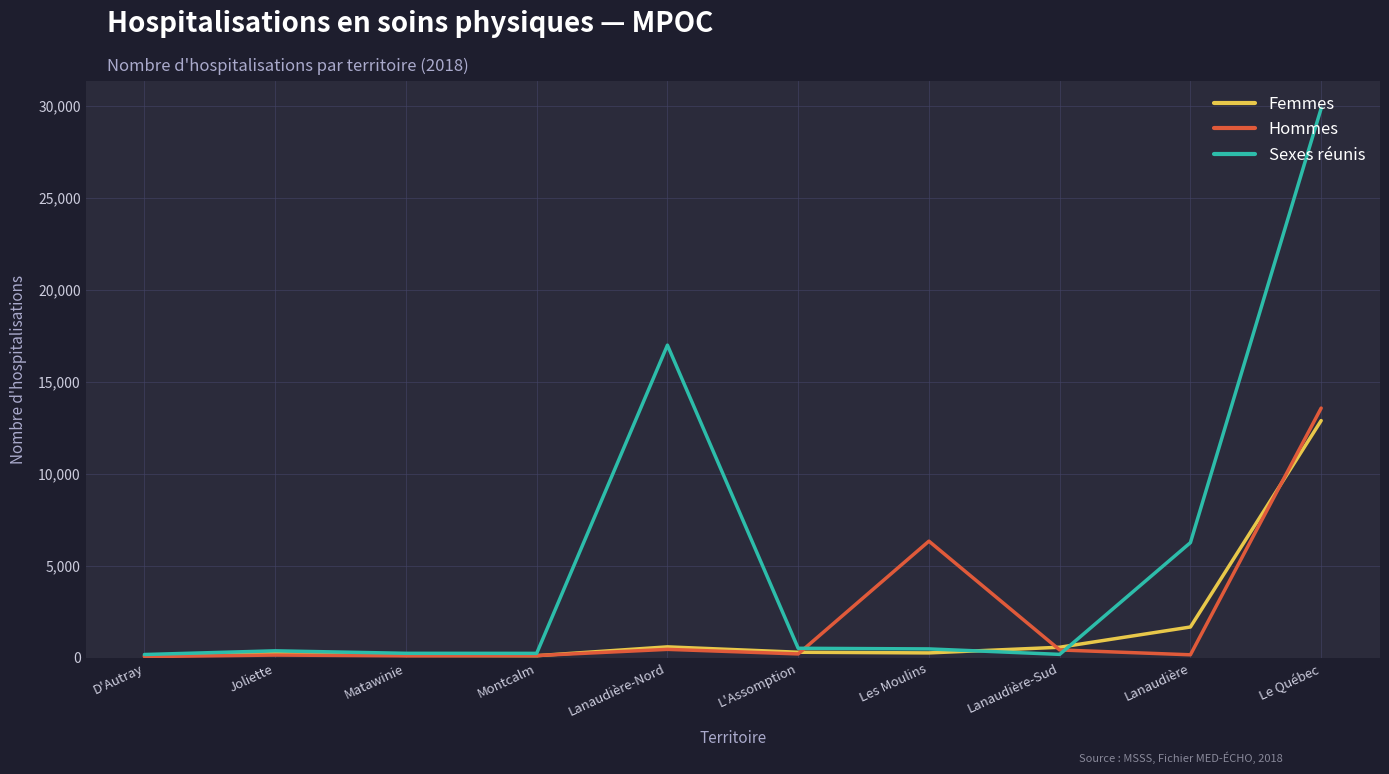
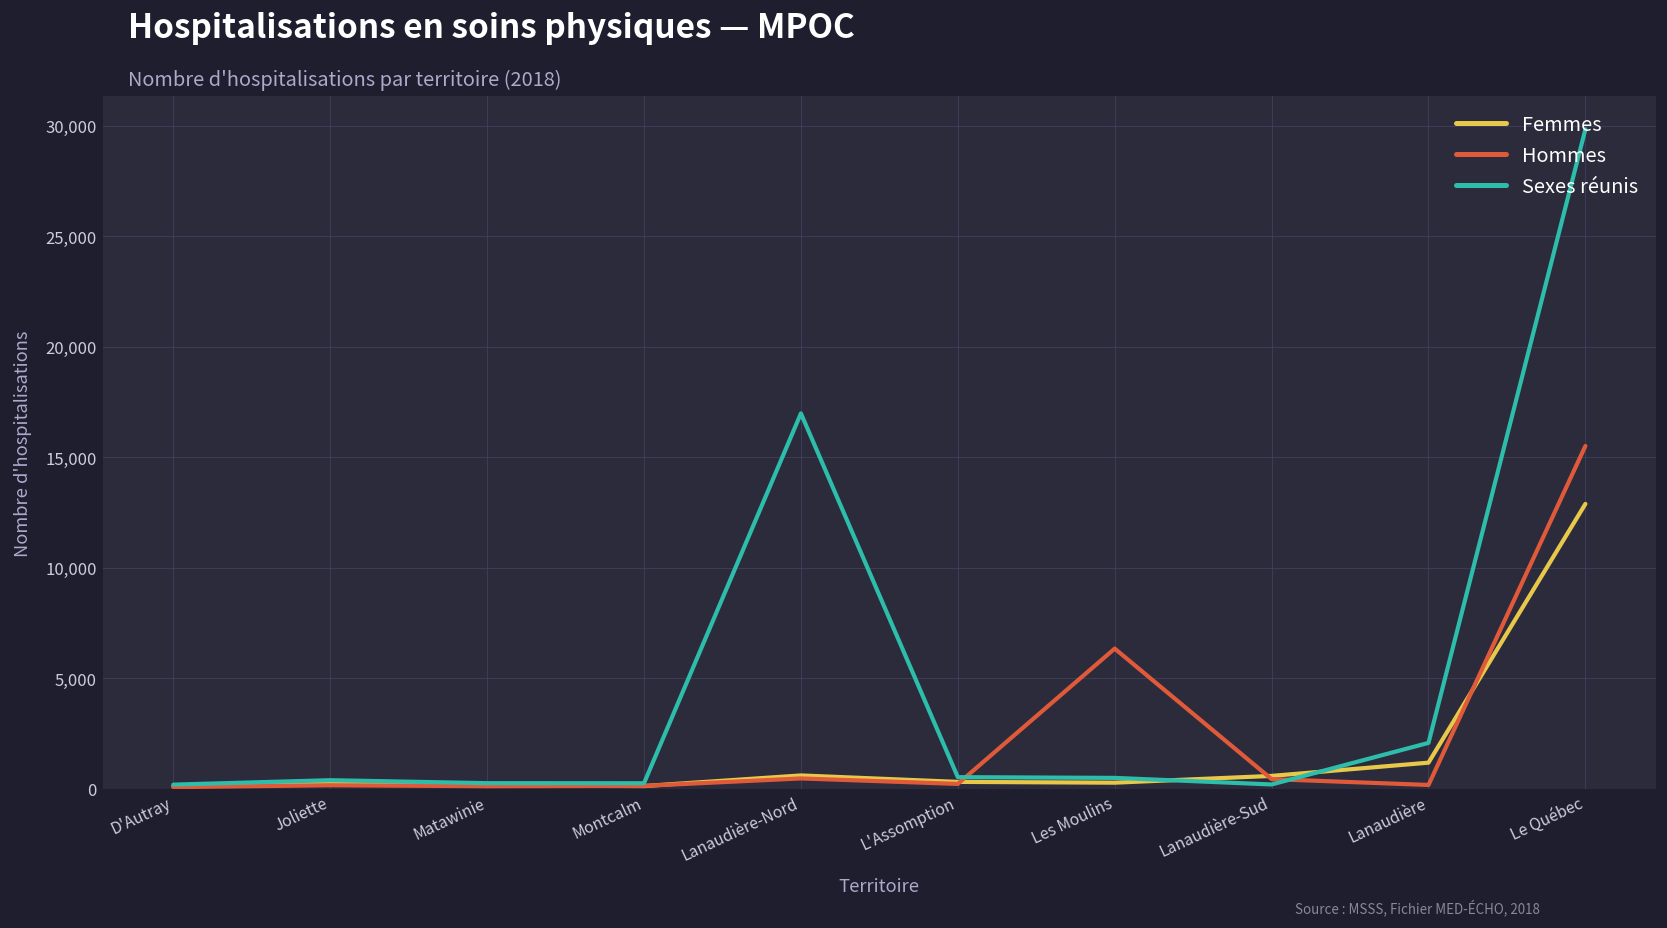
Femmes, Lanaudière: 1,700 -> 1,200
Sexes réunis, Lanaudière: 6,300 -> 2,100
Hommes, Le Québec: 13,600 -> 15,500
